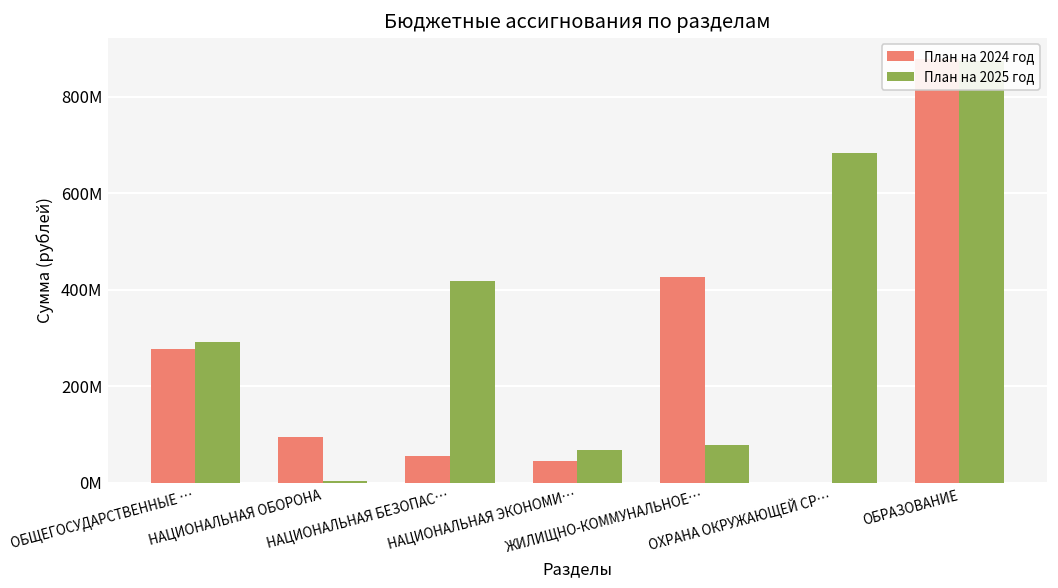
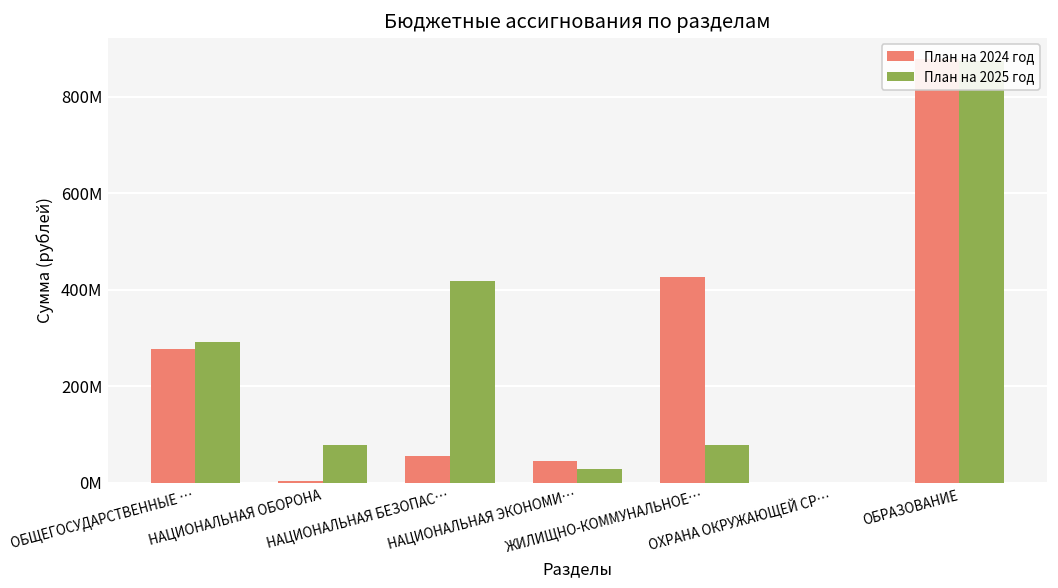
План на 2024 год, НАЦИОНАЛЬНАЯ ОБОРОНА: 90000000 -> 0
План на 2025 год, НАЦИОНАЛЬНАЯ ОБОРОНА: 0 -> 80000000
План на 2025 год, НАЦИОНАЛЬНАЯ ЭКОНОМИ…: 70000000 -> 30000000
План на 2025 год, ОХРАНА ОКРУЖАЮЩЕЙ СР…: 680000000 -> 0
